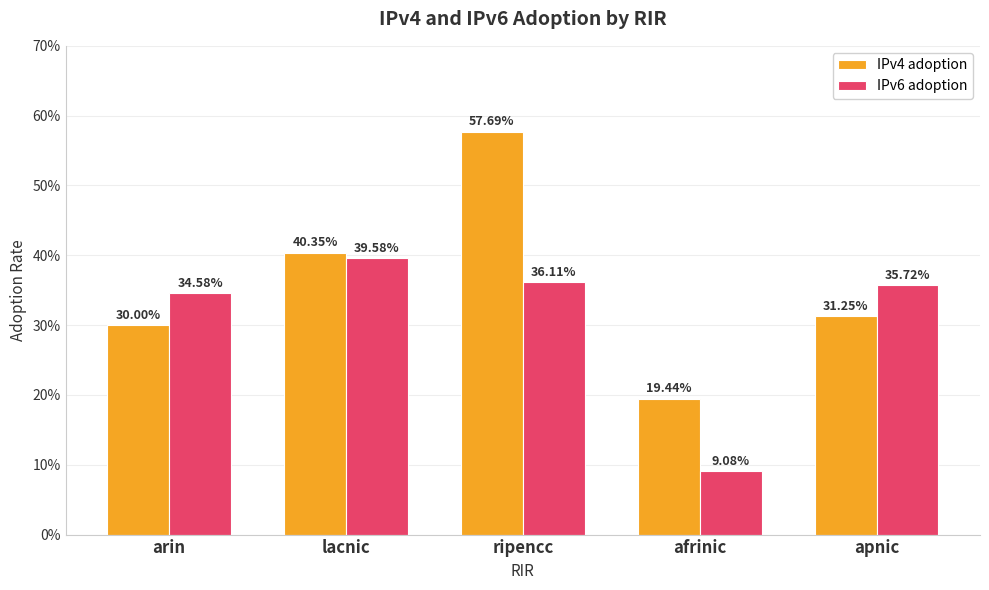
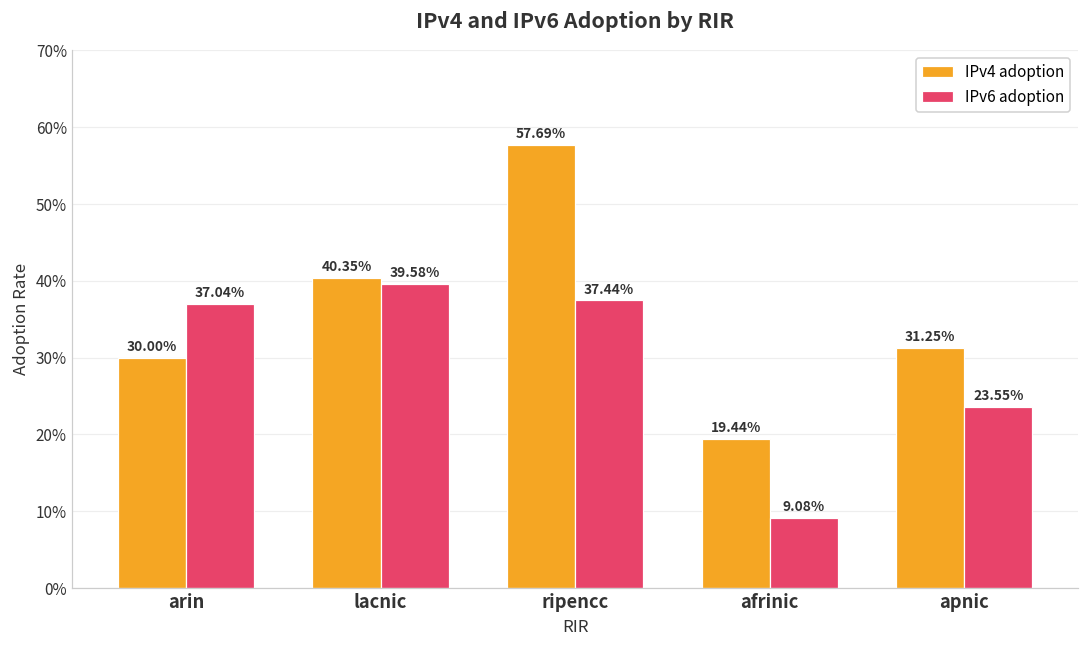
IPv6 adoption, arin: 34.58% -> 37.04%
IPv6 adoption, ripencc: 36.11% -> 37.44%
IPv6 adoption, apnic: 35.72% -> 23.55%
